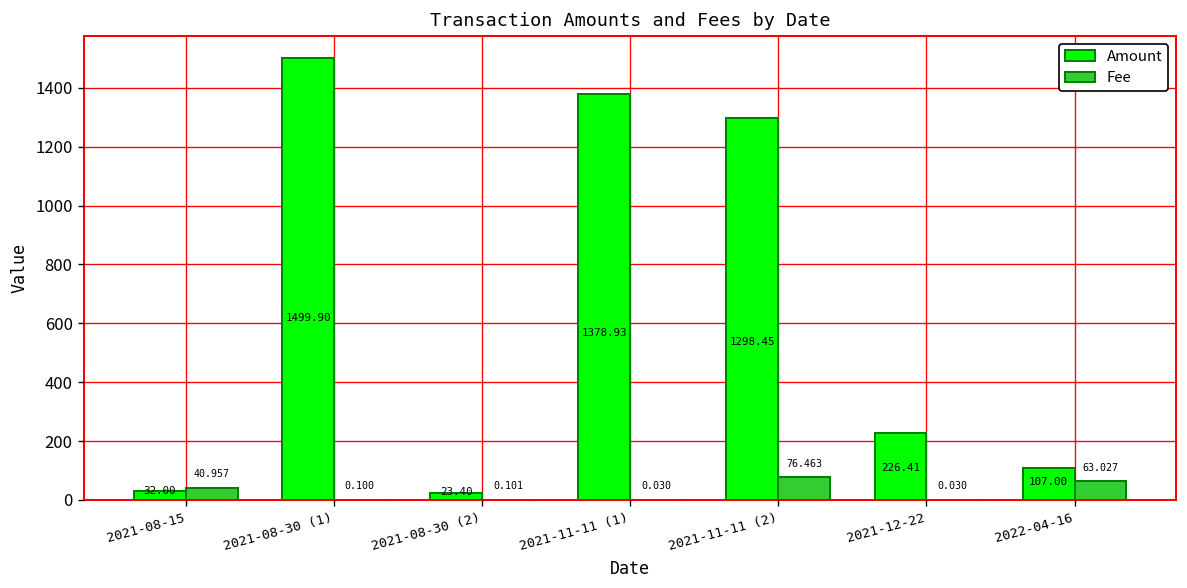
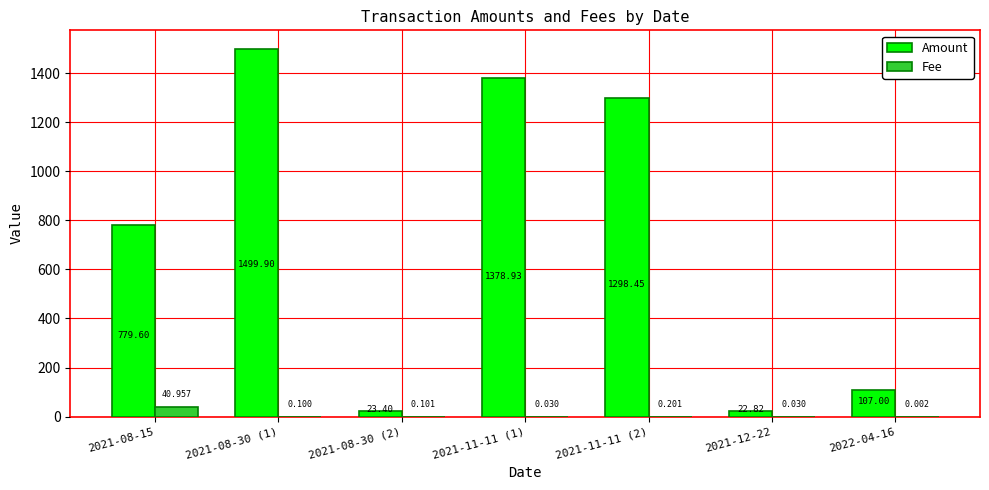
Amount, 2021-08-15: 32.00 -> 779.60
Fee, 2021-11-11 (2): 76.463 -> 0.201
Amount, 2021-12-22: 226.41 -> 22.82
Fee, 2022-04-16: 63.027 -> 0.002
